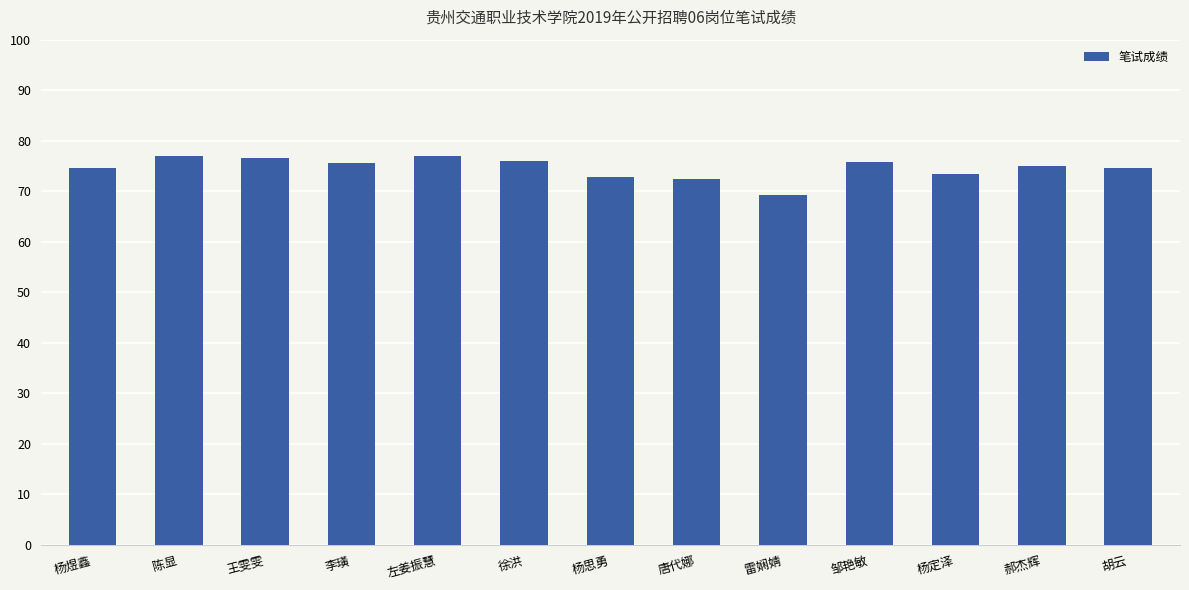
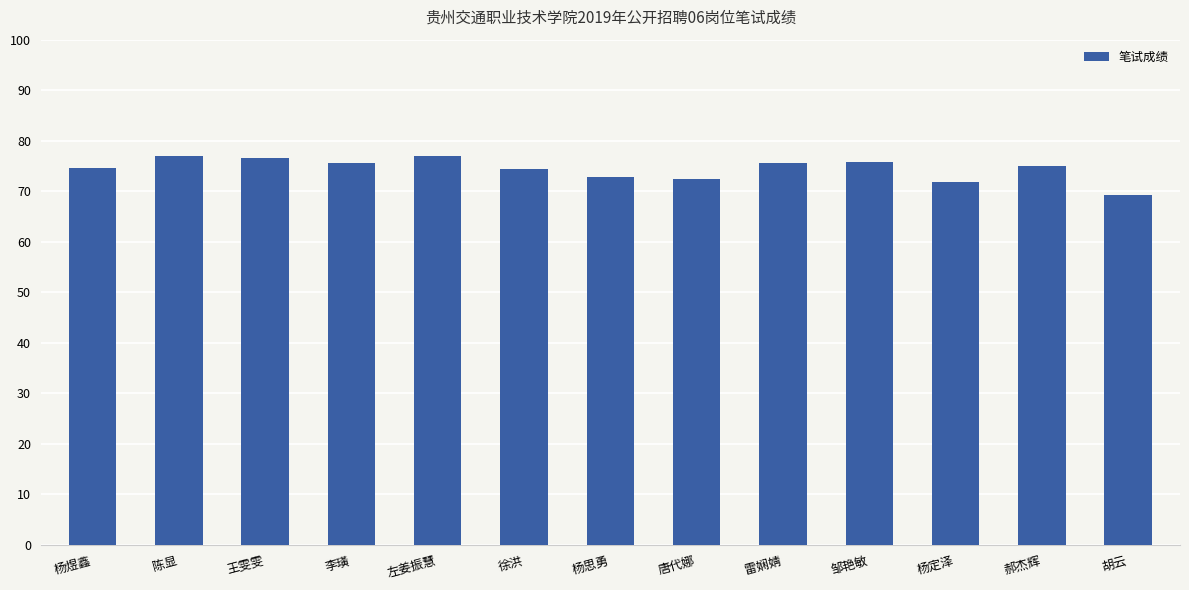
徐洪: 76 -> 74
雷娴婧: 69 -> 76
杨定泽: 74 -> 72
胡云: 75 -> 69
